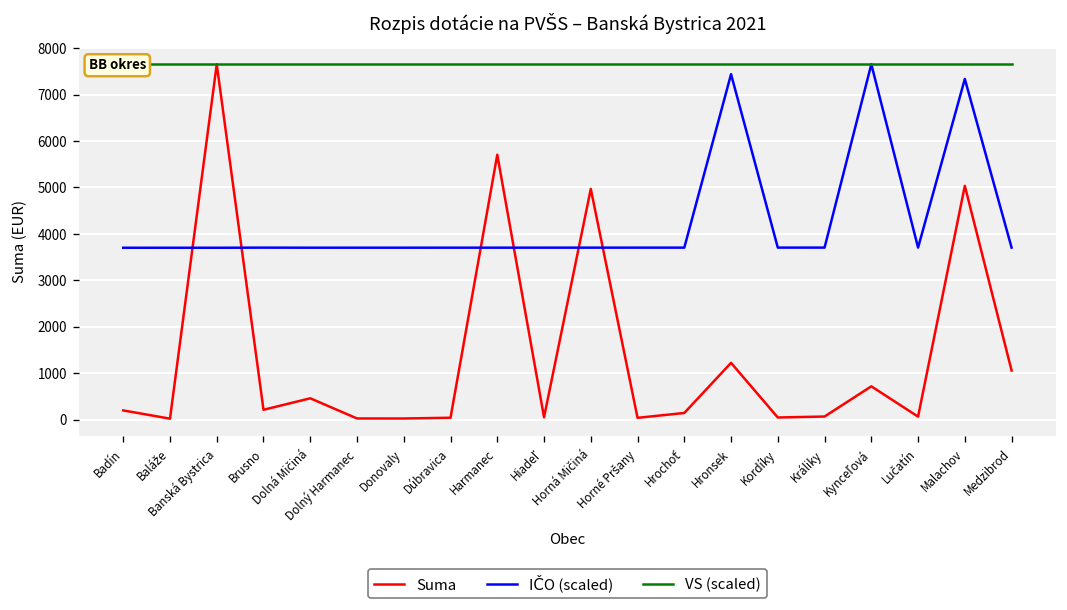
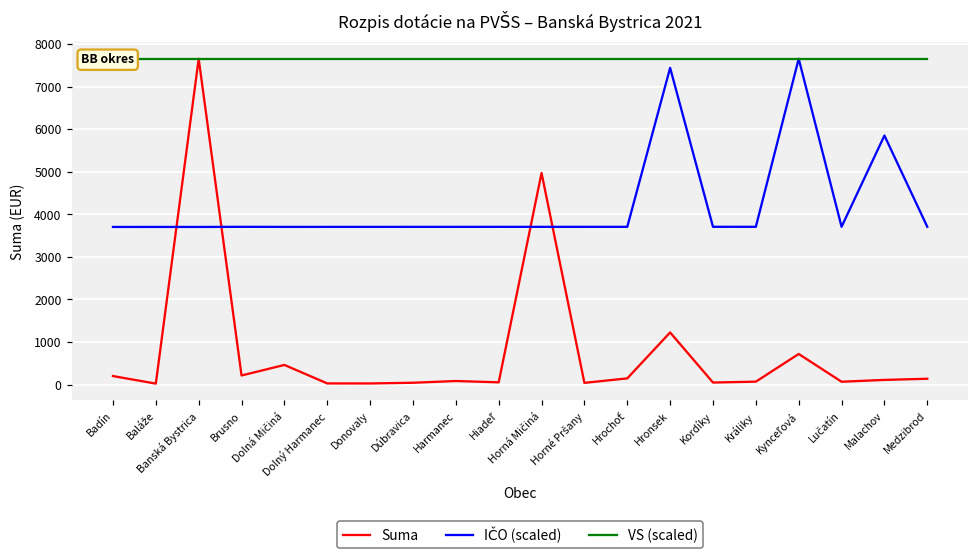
Suma, Harmanec: 5700 -> 100
Suma, Malachov: 5000 -> 100
IČO (scaled), Malachov: 7300 -> 5800
Suma, Medzibrod: 1100 -> 100
